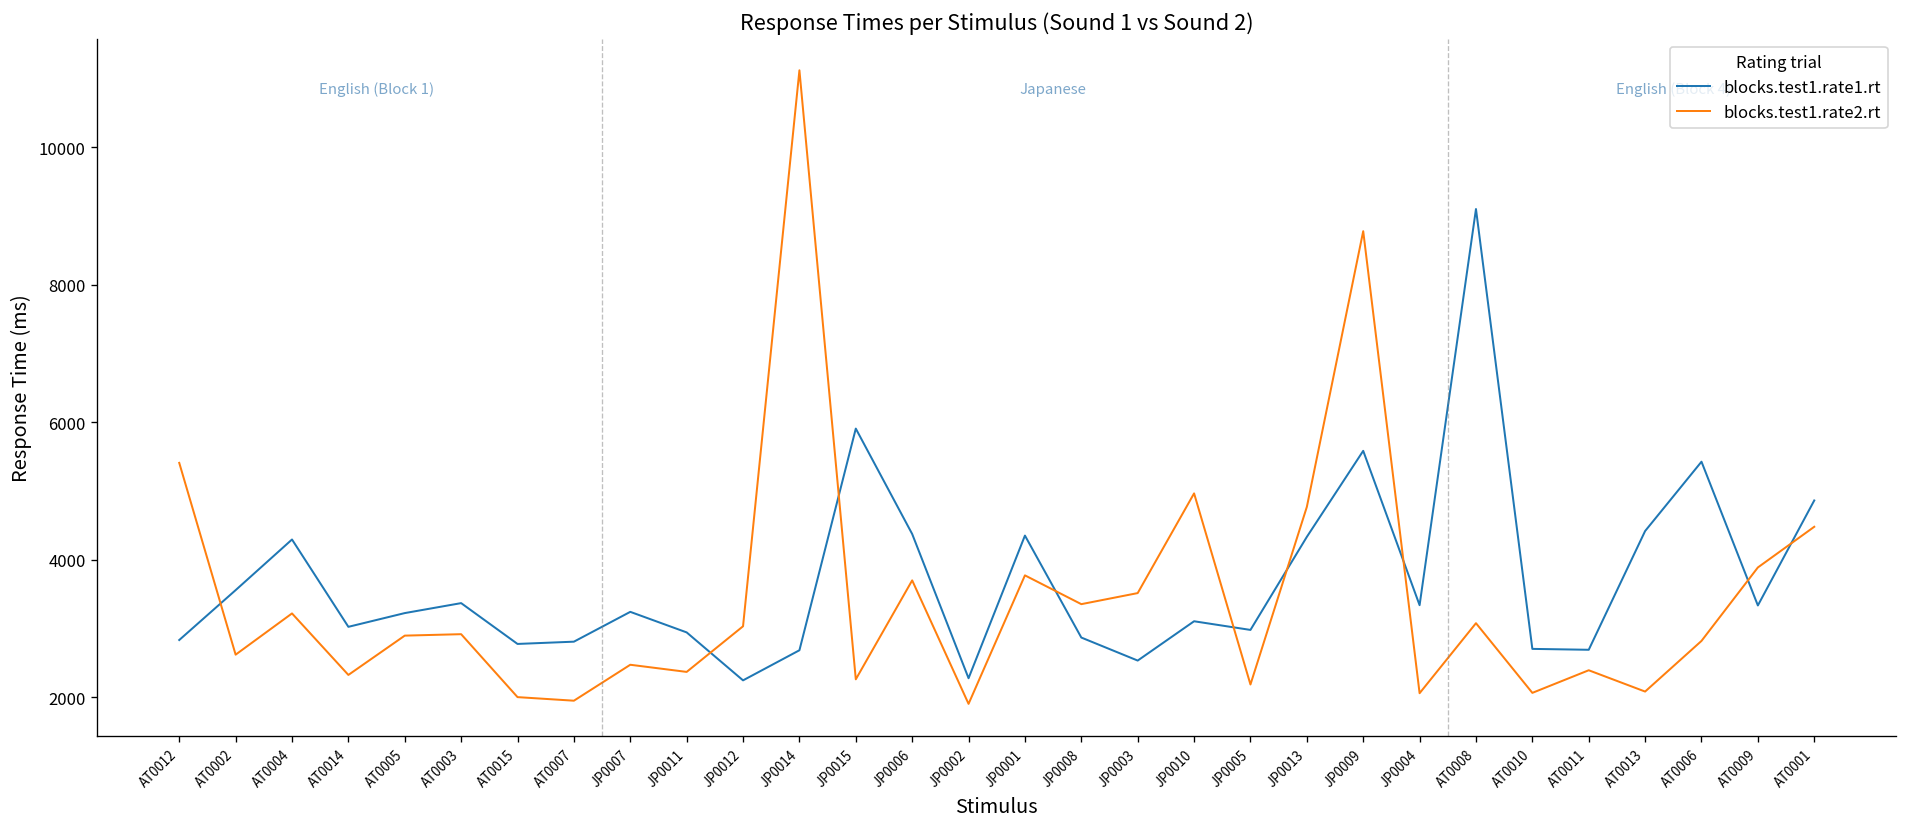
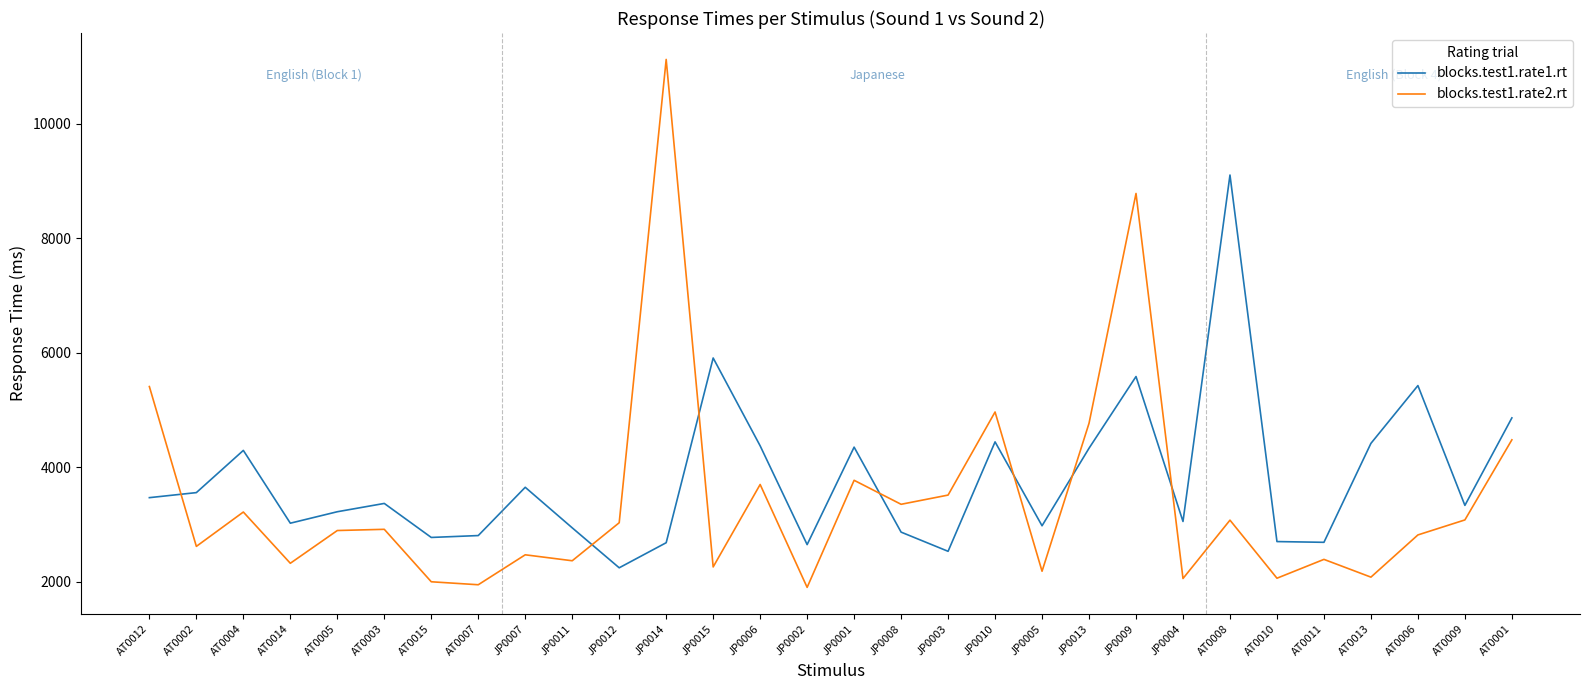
blocks.test1.rate1.rt, AT0012: 2800 -> 3500
blocks.test1.rate1.rt, JP0007: 3200 -> 3600
blocks.test1.rate1.rt, JP0002: 2300 -> 2600
blocks.test1.rate1.rt, JP0010: 3100 -> 4400
blocks.test1.rate1.rt, JP0004: 3300 -> 3100
blocks.test1.rate2.rt, AT0009: 3900 -> 3100
